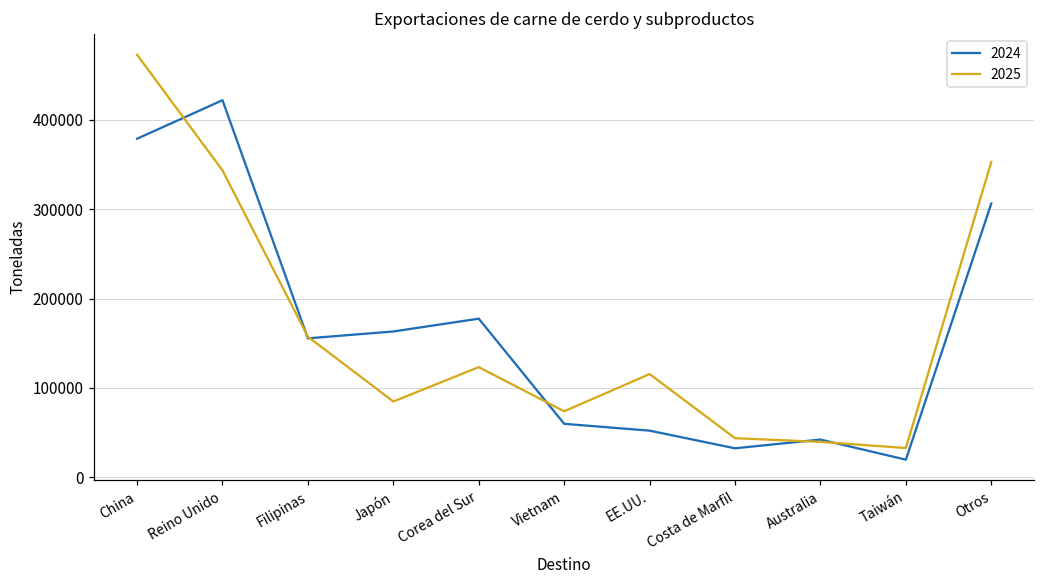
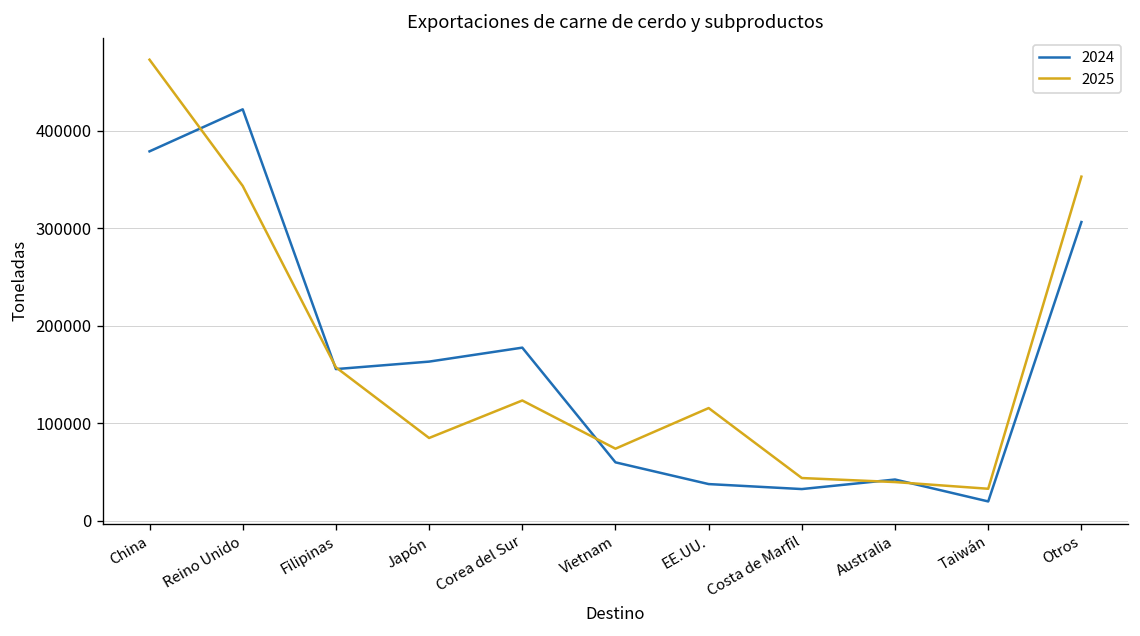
2024, EE.UU.: 50000 -> 40000
